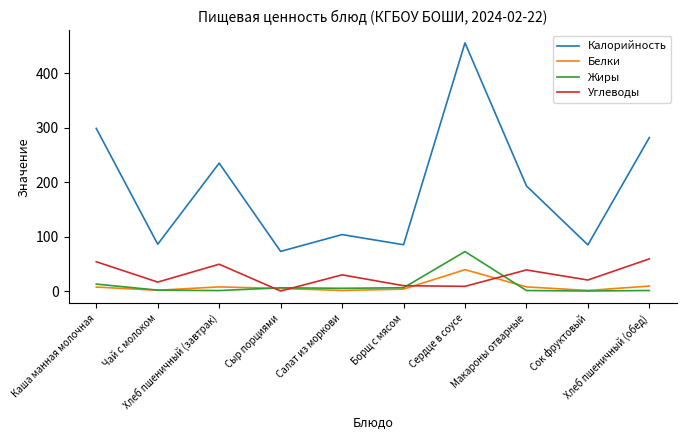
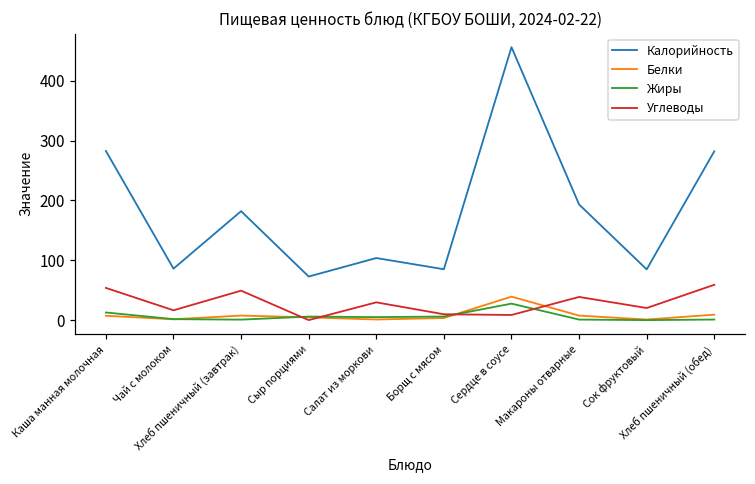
Калорийность, Каша манная молочная: 300 -> 280
Калорийность, Хлеб пшеничный (завтрак): 240 -> 180
Жиры, Сердце в соусе: 70 -> 30
